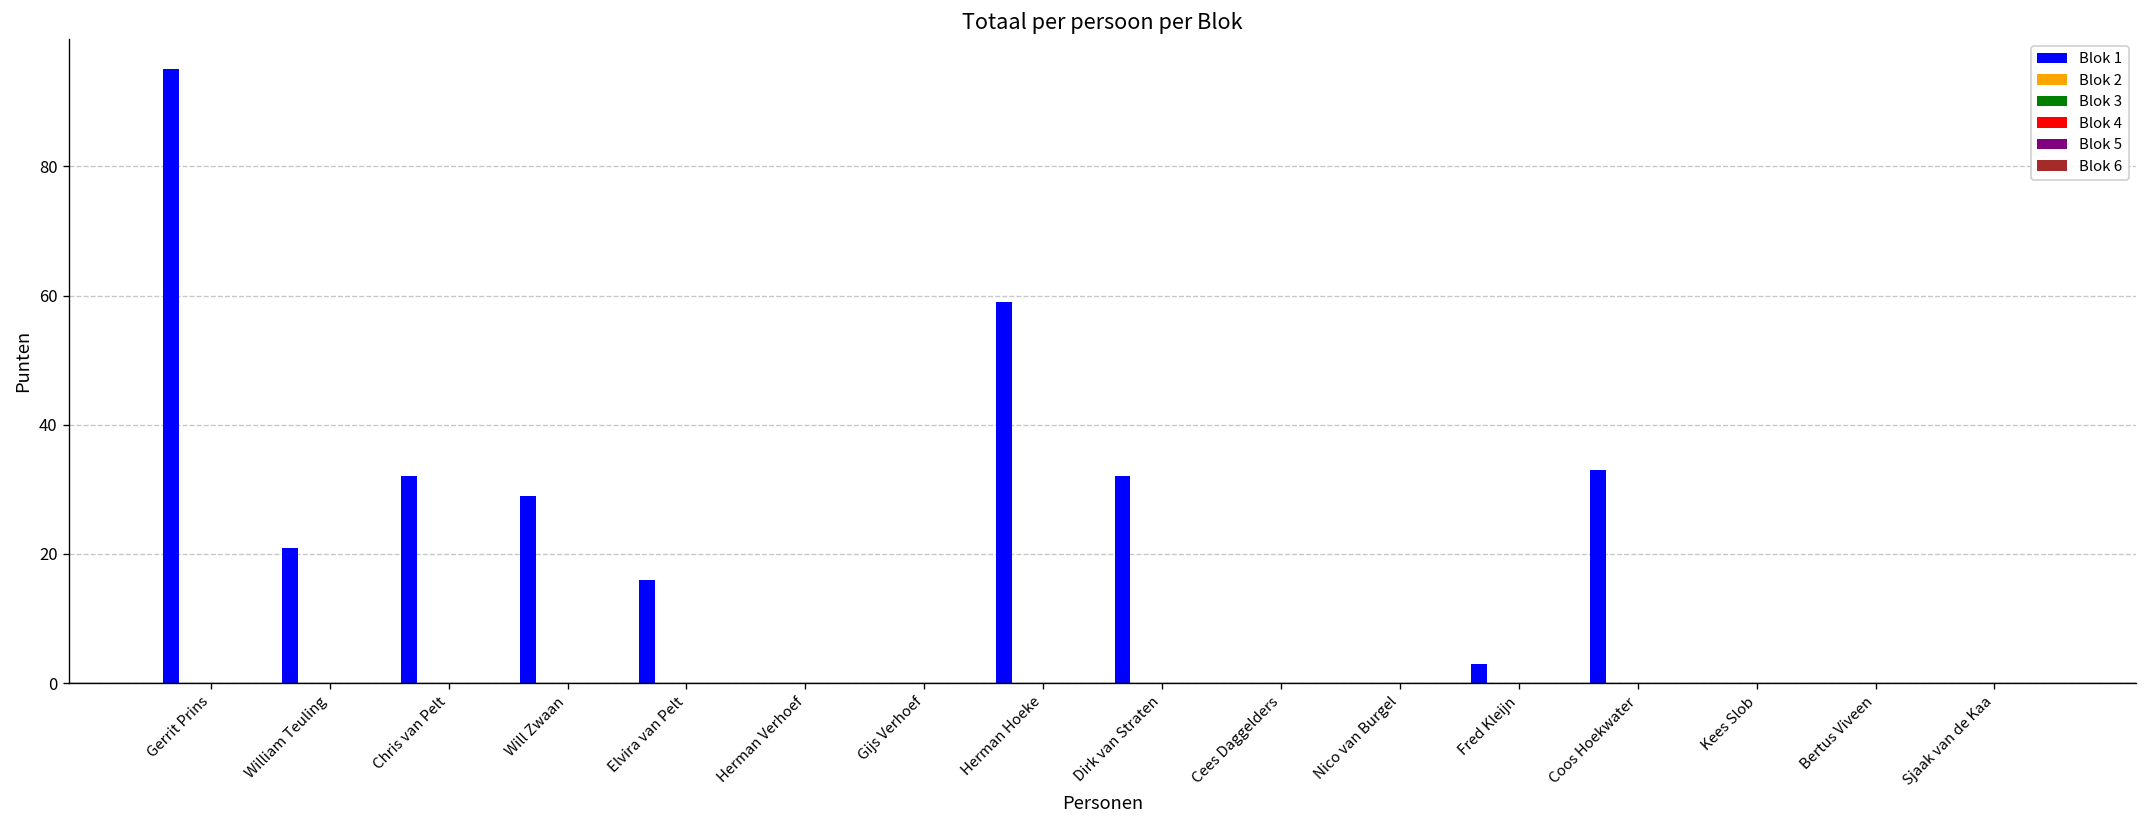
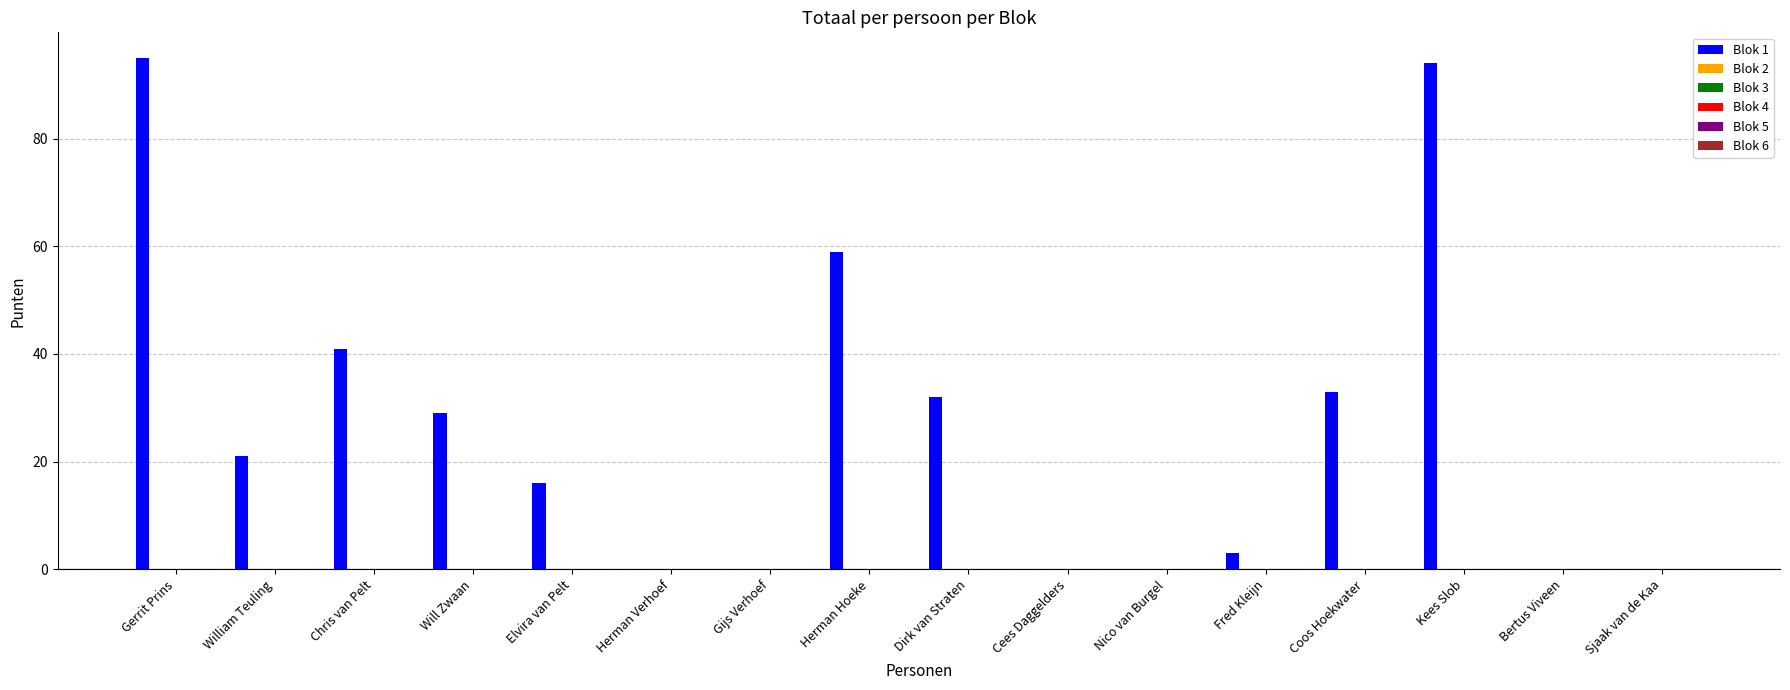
Blok 1, Chris van Pelt: 32 -> 41
Blok 1, Kees Slob: 0 -> 94
